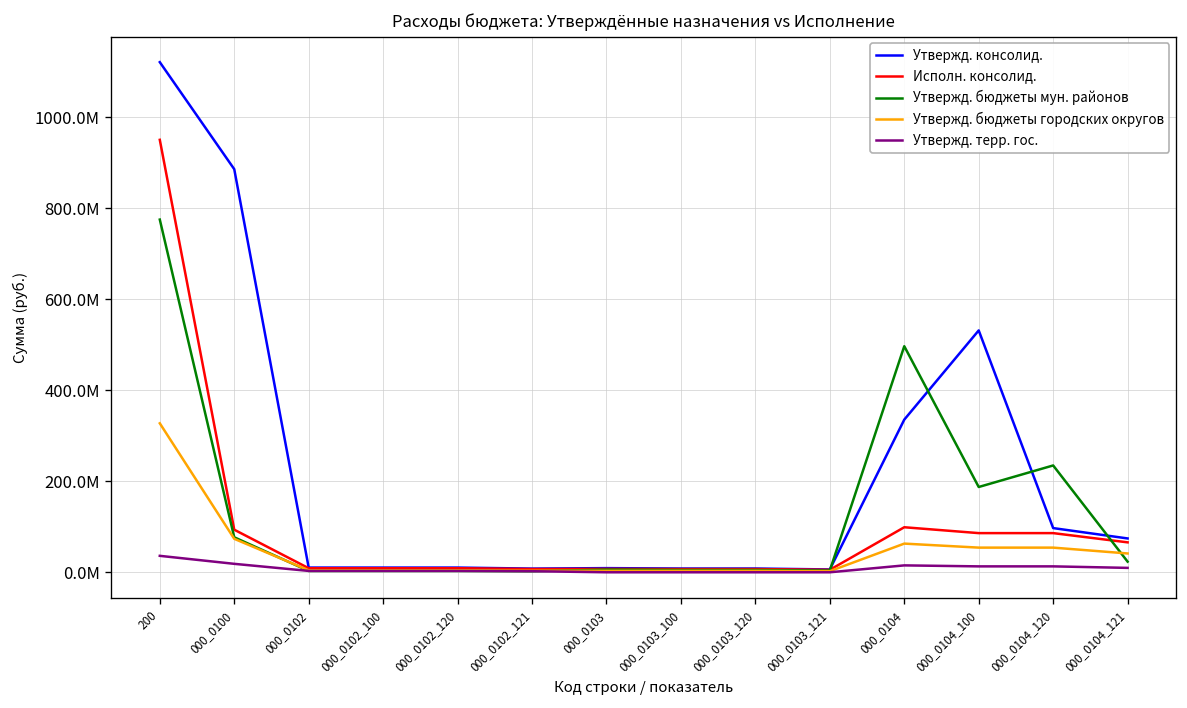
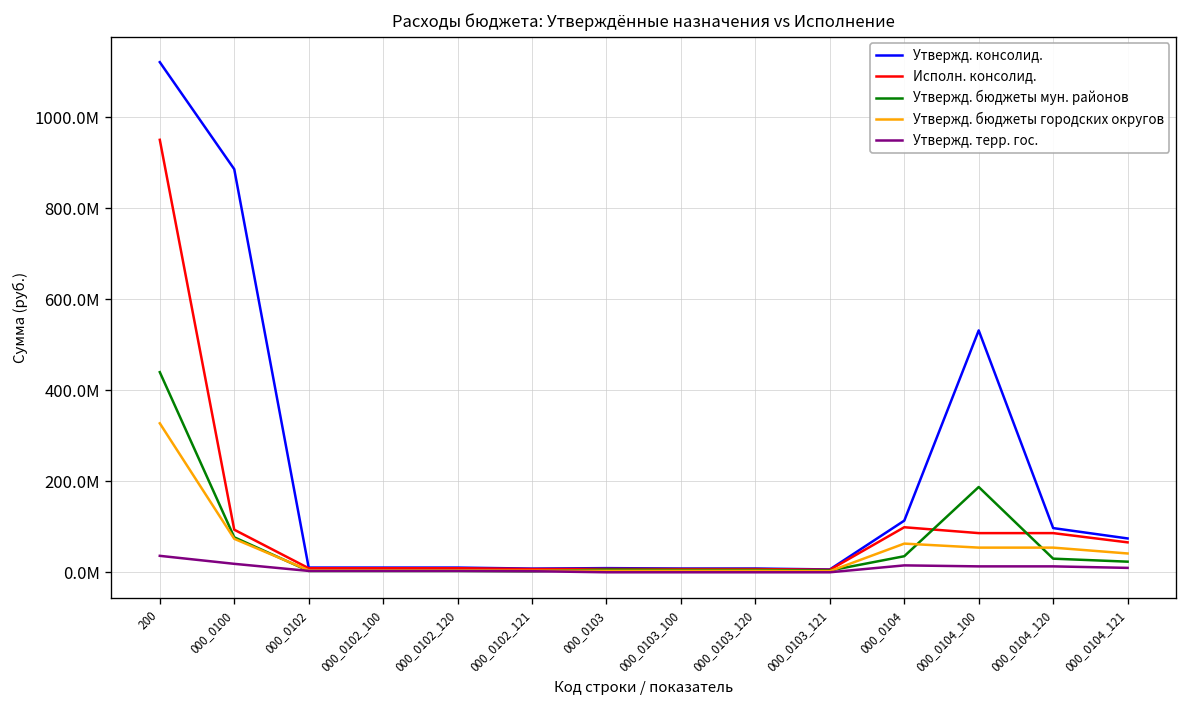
Утвержд. бюджеты мун. районов, 200: 780000000 -> 440000000
Утвержд. консолид., 000_0104: 340000000 -> 110000000
Утвержд. бюджеты мун. районов, 000_0104: 500000000 -> 40000000
Утвержд. бюджеты мун. районов, 000_0104_120: 230000000 -> 30000000
